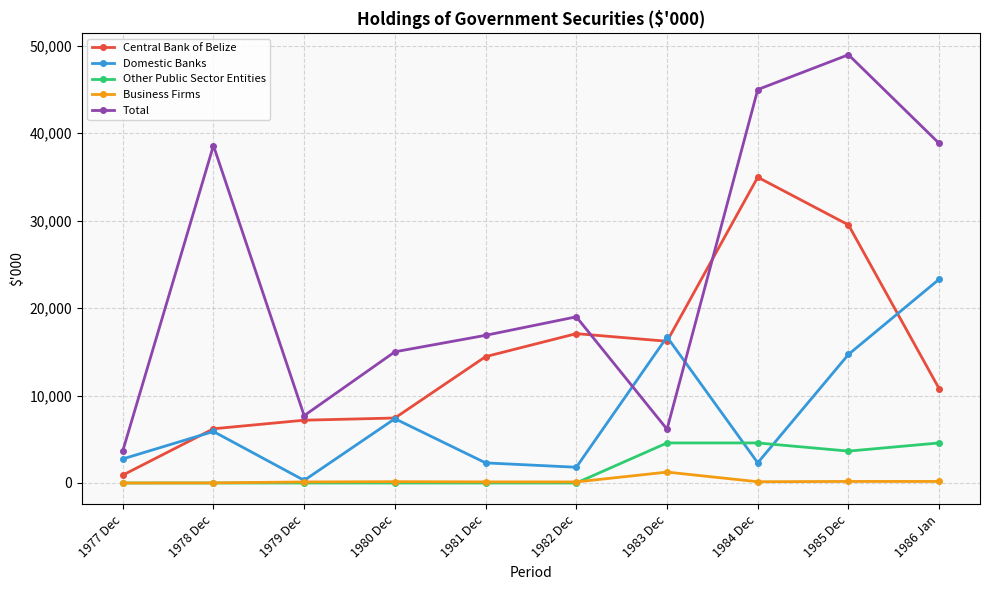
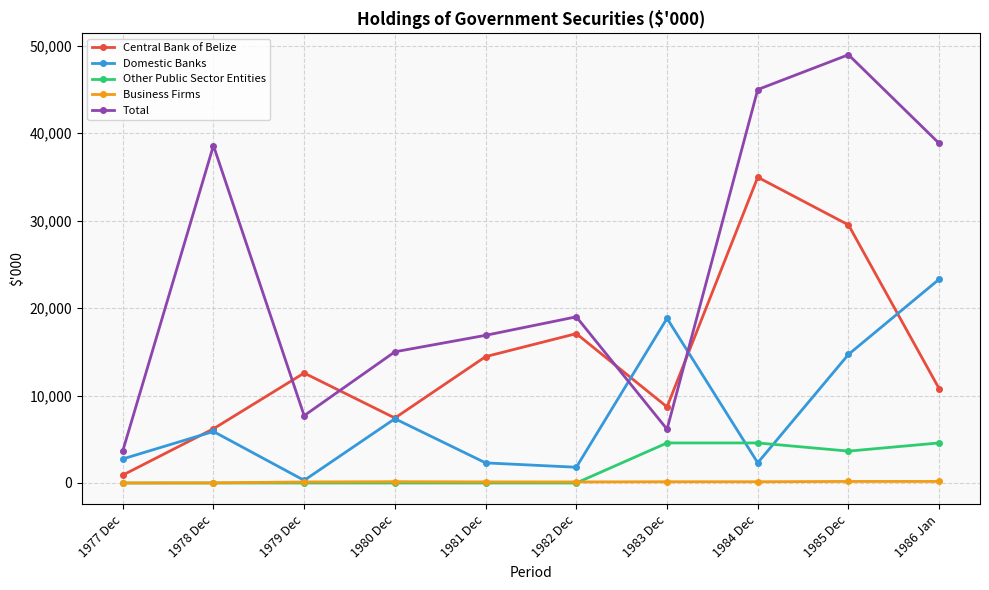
Central Bank of Belize, 1979 Dec: 7,000 -> 13,000
Central Bank of Belize, 1983 Dec: 16,000 -> 9,000
Domestic Banks, 1983 Dec: 17,000 -> 19,000
Business Firms, 1983 Dec: 1,000 -> 0
